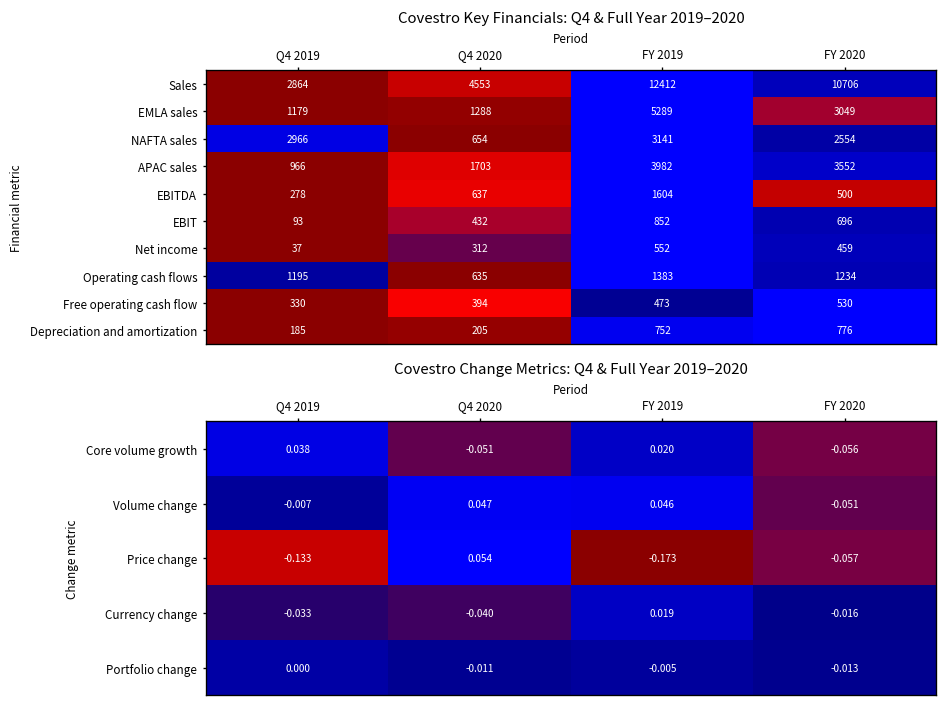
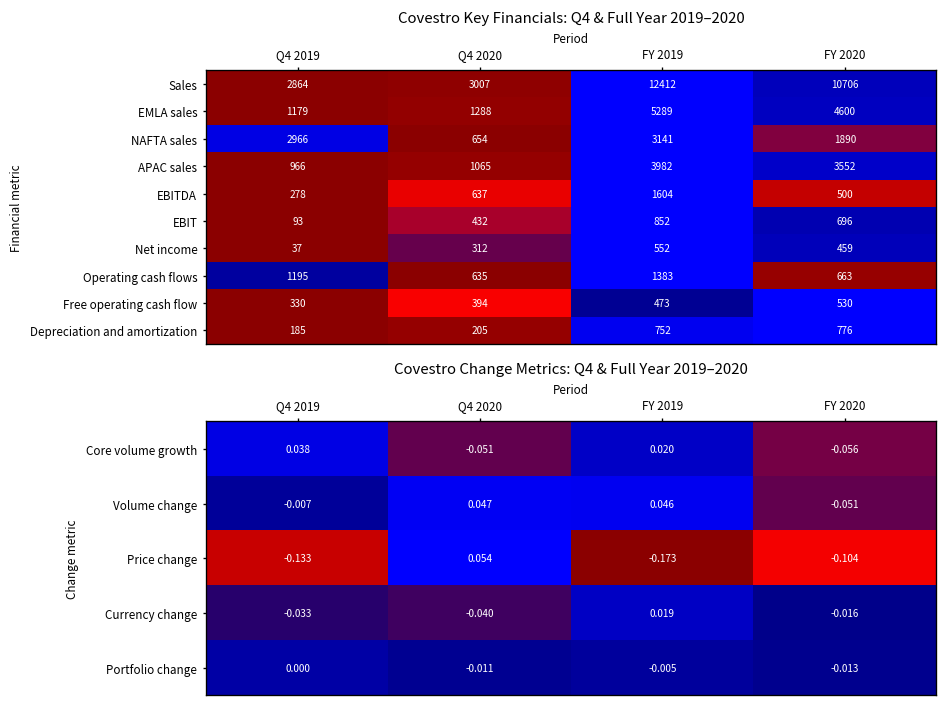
Covestro Key Financials: Q4 & Full Year 2019–2020, Sales, Q4 2020: 4553 -> 3007
Covestro Key Financials: Q4 & Full Year 2019–2020, EMLA sales, FY 2020: 3049 -> 4600
Covestro Key Financials: Q4 & Full Year 2019–2020, NAFTA sales, FY 2020: 2554 -> 1890
Covestro Key Financials: Q4 & Full Year 2019–2020, APAC sales, Q4 2020: 1703 -> 1065
Covestro Key Financials: Q4 & Full Year 2019–2020, Operating cash flows, FY 2020: 1234 -> 663
Covestro Change Metrics: Q4 & Full Year 2019–2020, Price change, FY 2020: -0.057 -> -0.104
